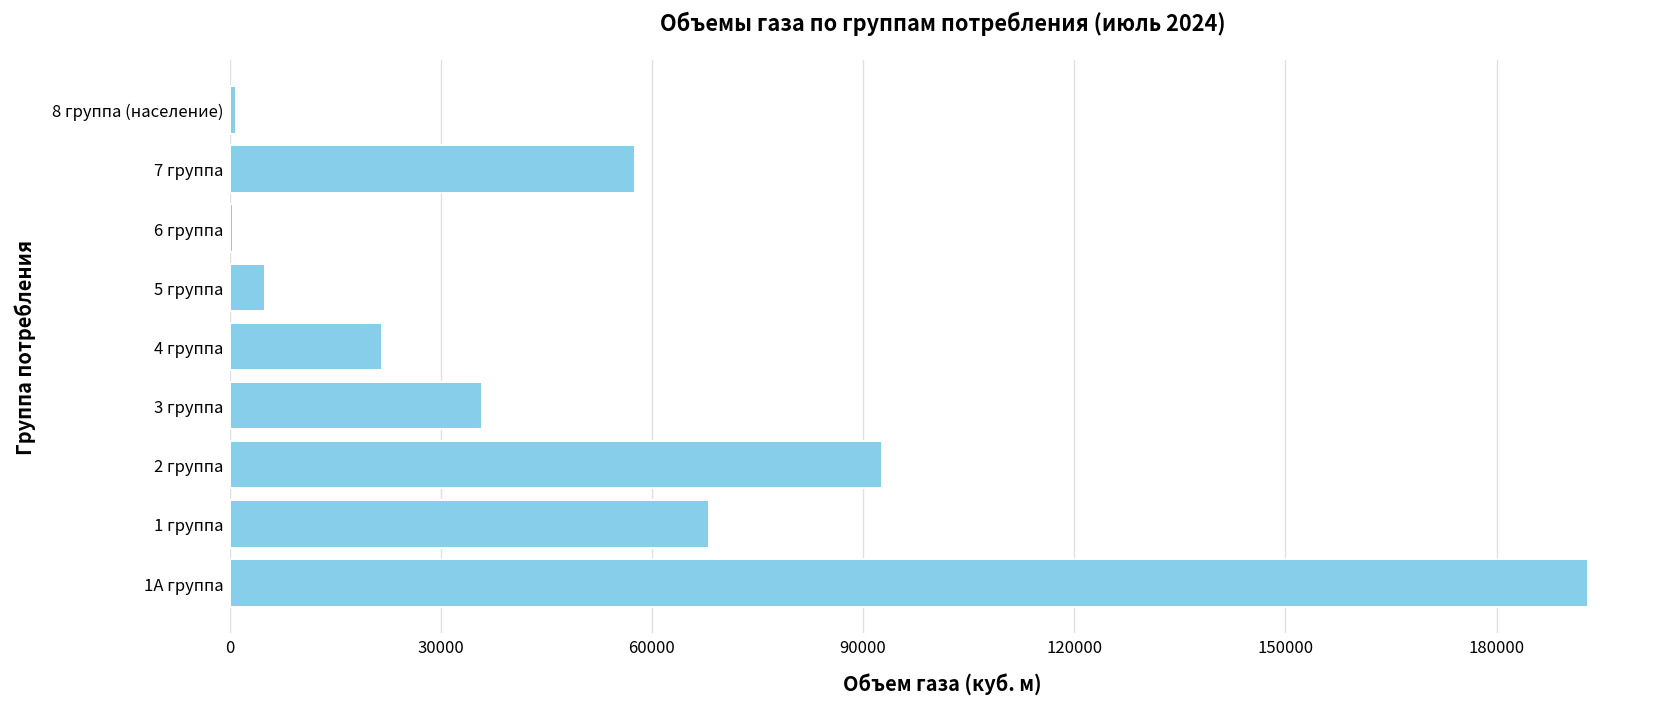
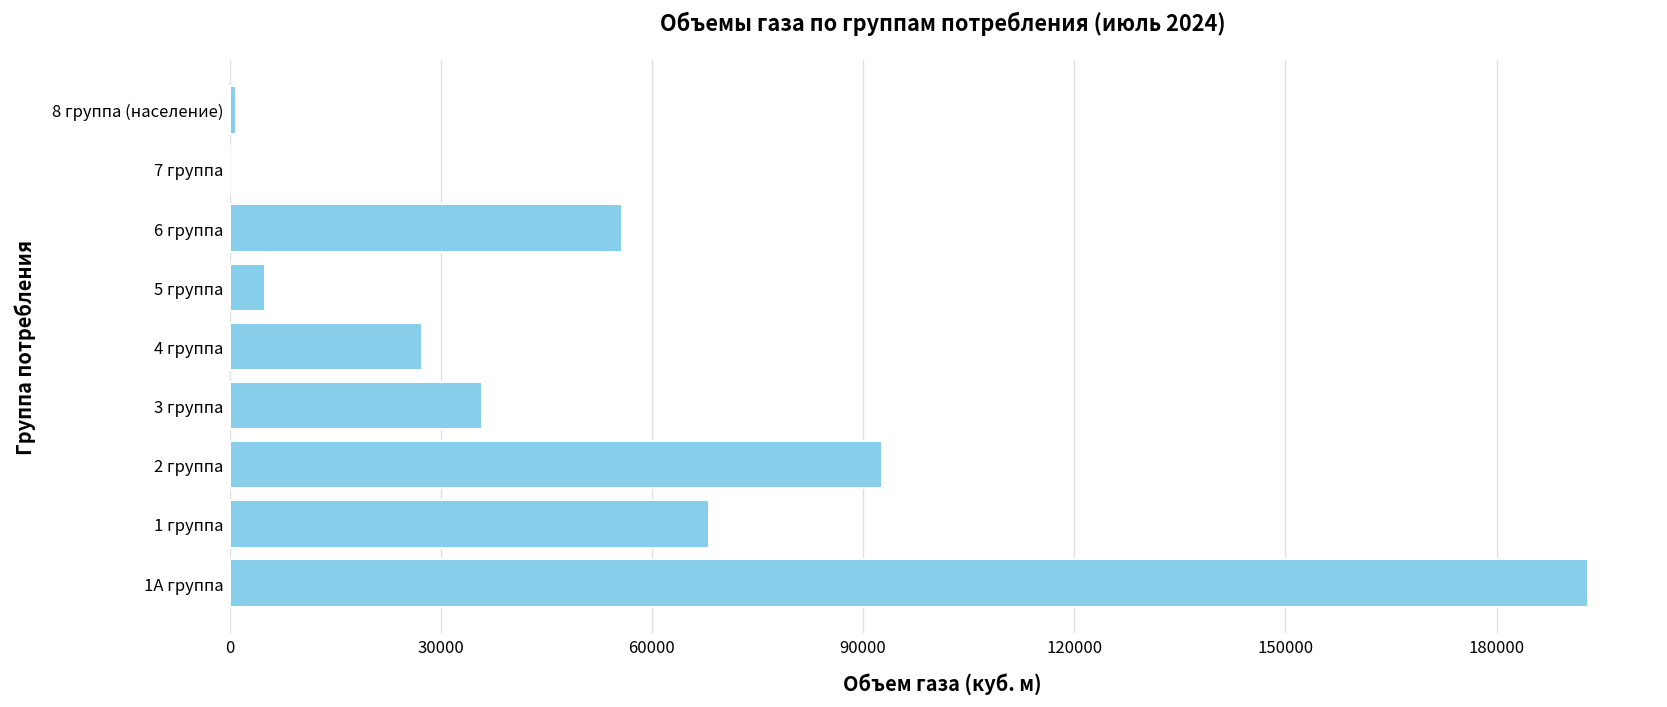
7 группа: 58000 -> 0
6 группа: 0 -> 56000
4 группа: 22000 -> 27000
